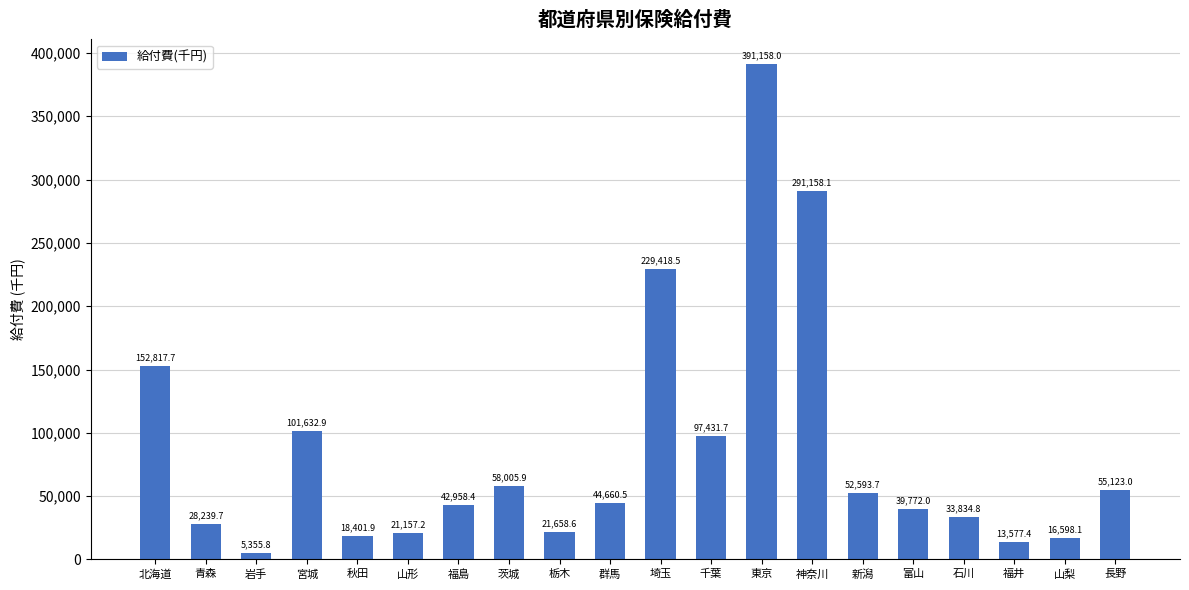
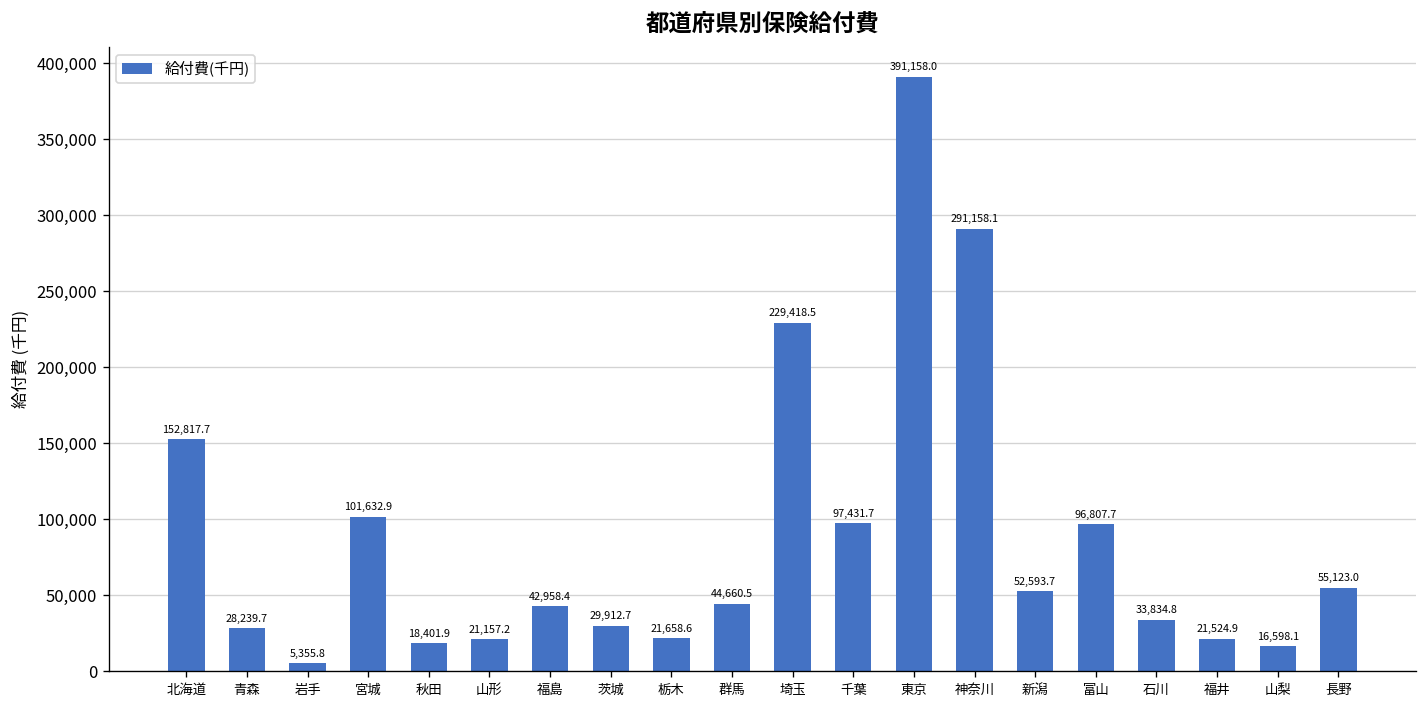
茨城: 58,005.9 -> 29,912.7
富山: 39,772.0 -> 96,807.7
福井: 13,577.4 -> 21,524.9
